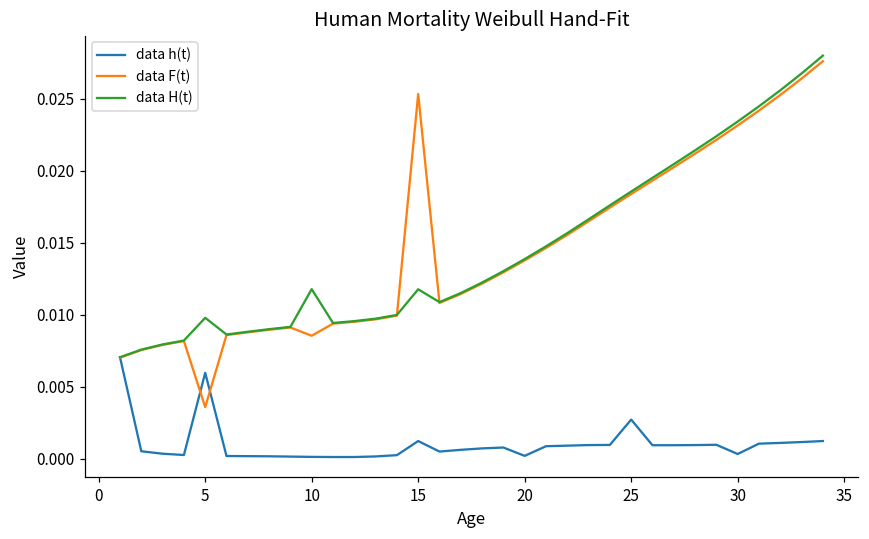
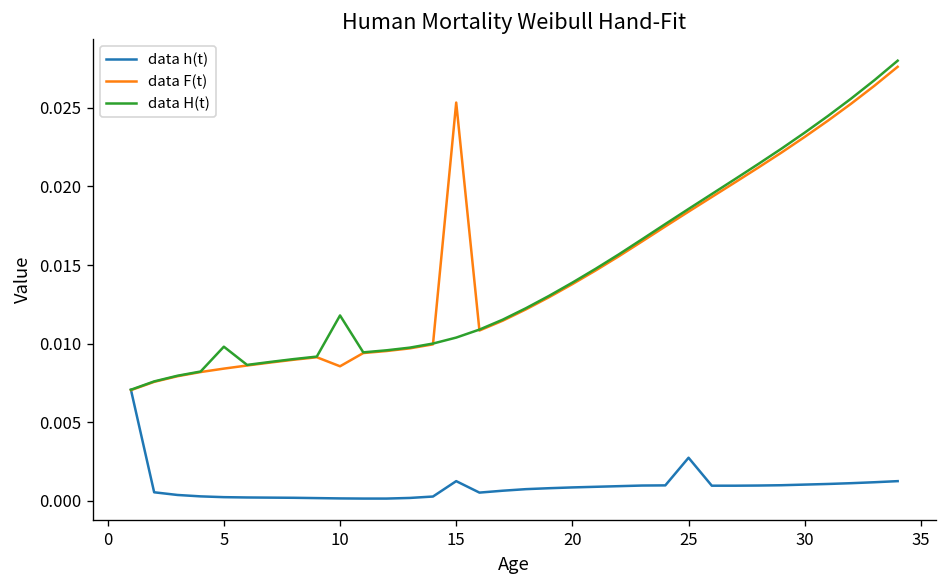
data h(t), 5: 0.0060 -> 0.0002
data F(t), 5: 0.0036 -> 0.0084
data H(t), 15: 0.0118 -> 0.0104
data h(t), 20: 0.0002 -> 0.0008
data h(t), 30: 0.0003 -> 0.0010
